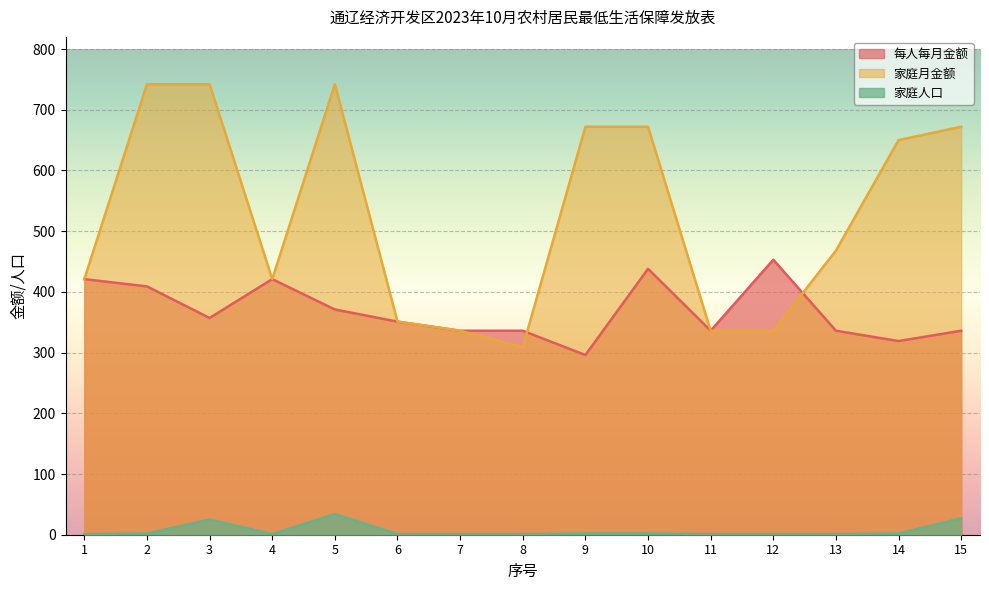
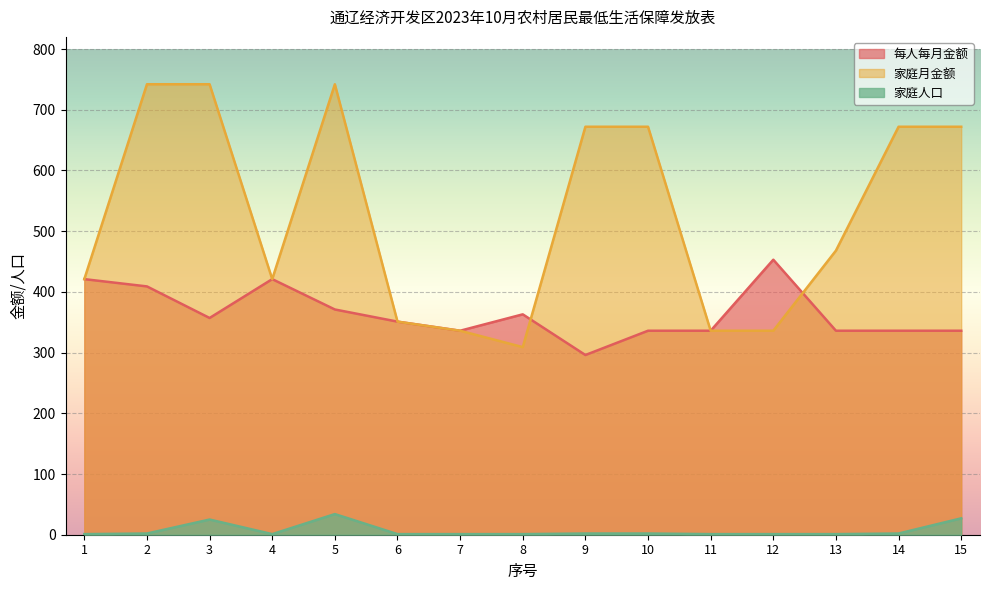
每人每月金额, 8: 340 -> 360
每人每月金额, 10: 440 -> 340
每人每月金额, 14: 320 -> 340
家庭月金额, 14: 650 -> 670
